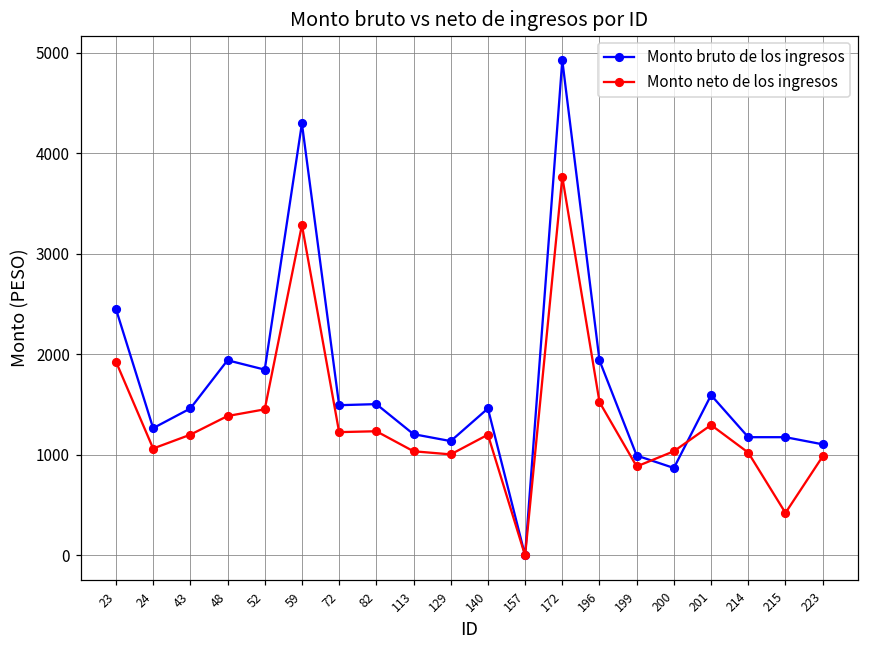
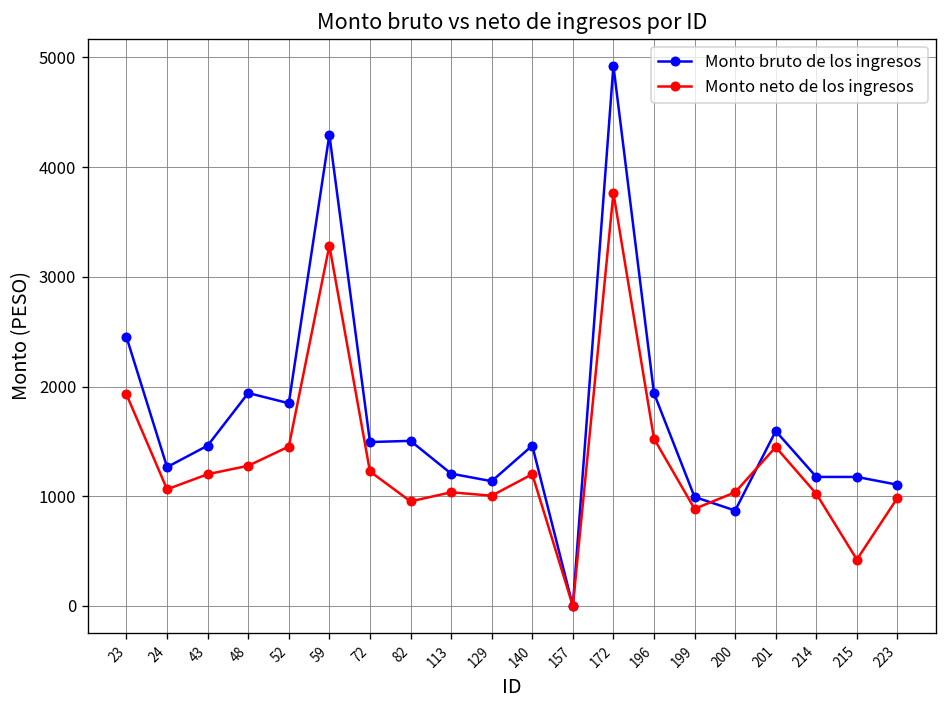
Monto neto de los ingresos, 48: 1400 -> 1300
Monto neto de los ingresos, 82: 1200 -> 1000
Monto neto de los ingresos, 201: 1300 -> 1400
